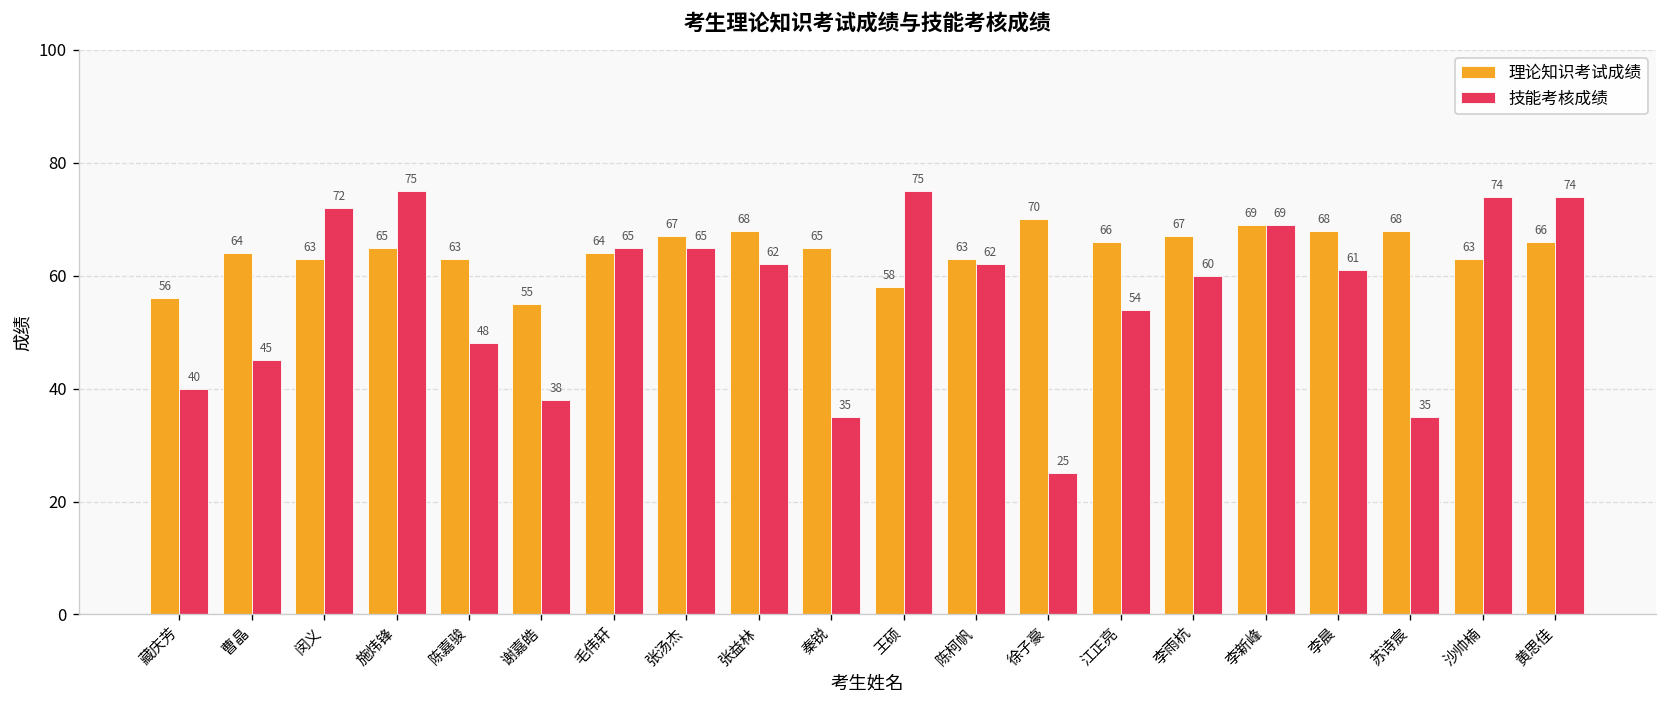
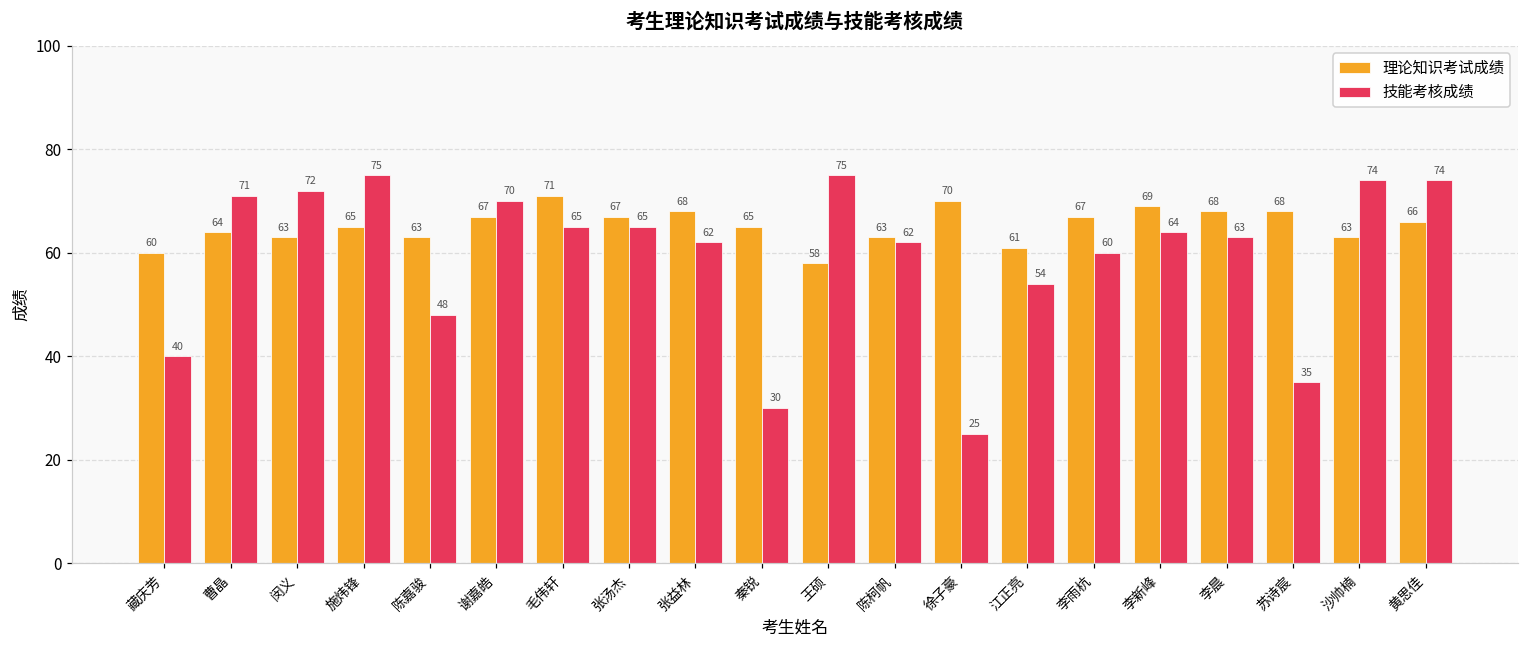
理论知识考试成绩, 藏庆芳: 56 -> 60
技能考核成绩, 曹晶: 45 -> 71
理论知识考试成绩, 谢嘉皓: 55 -> 67
技能考核成绩, 谢嘉皓: 38 -> 70
理论知识考试成绩, 毛伟轩: 64 -> 71
技能考核成绩, 秦锐: 35 -> 30
理论知识考试成绩, 江正亮: 66 -> 61
技能考核成绩, 李新峰: 69 -> 64
技能考核成绩, 李晨: 61 -> 63
